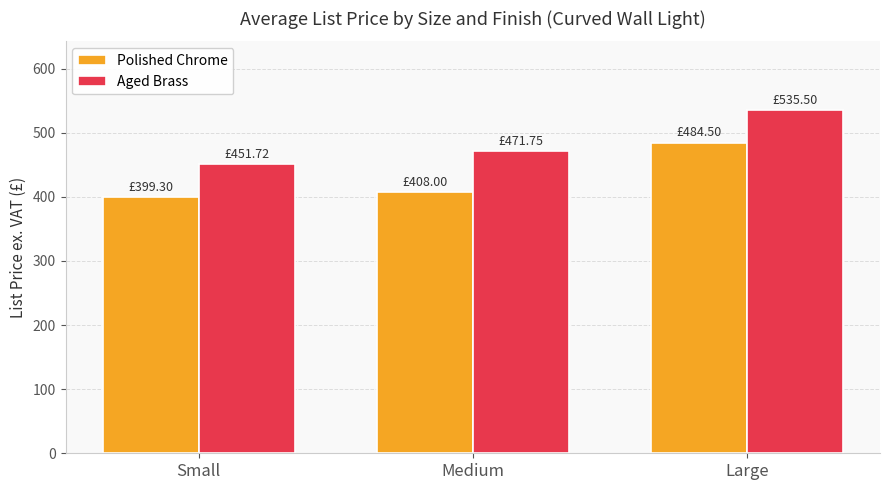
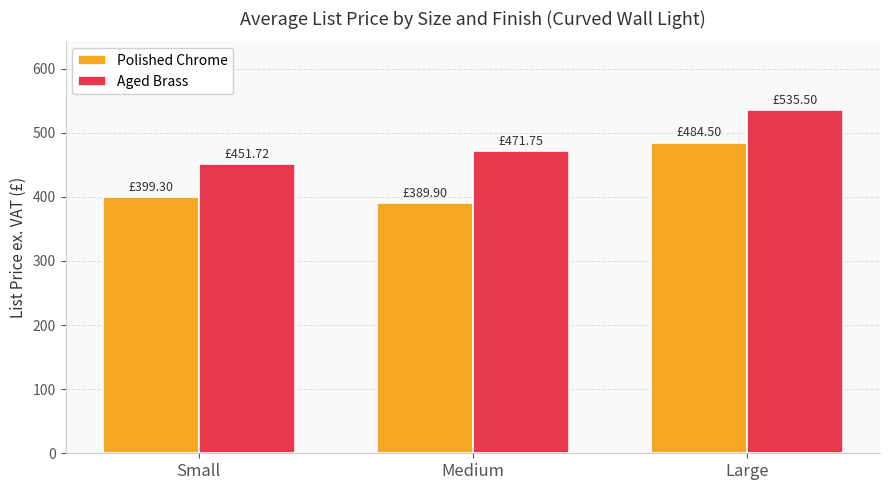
Polished Chrome, Medium: £408.00 -> £389.90
